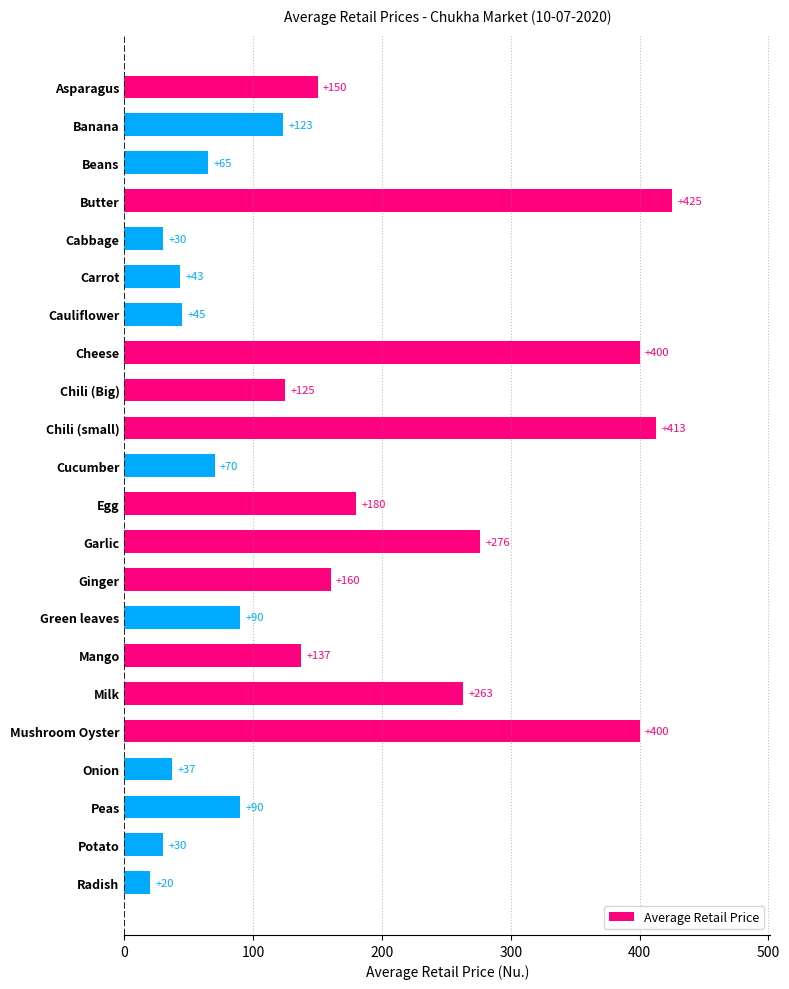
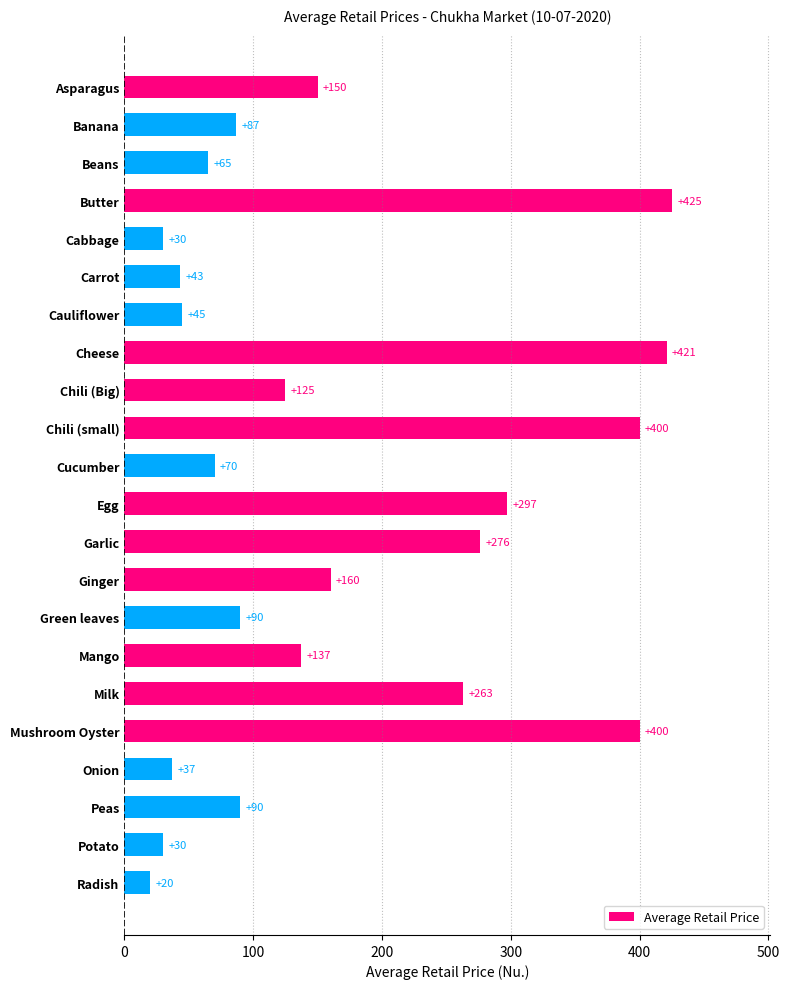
Banana: +123 -> +87
Cheese: +400 -> +421
Chili (small): +413 -> +400
Egg: +180 -> +297
